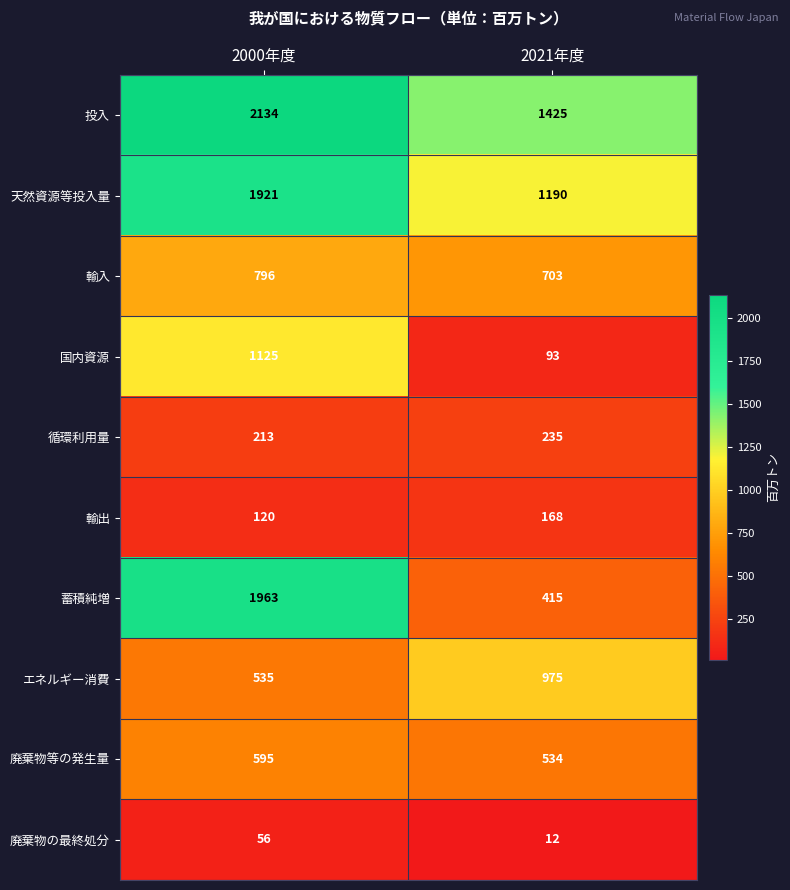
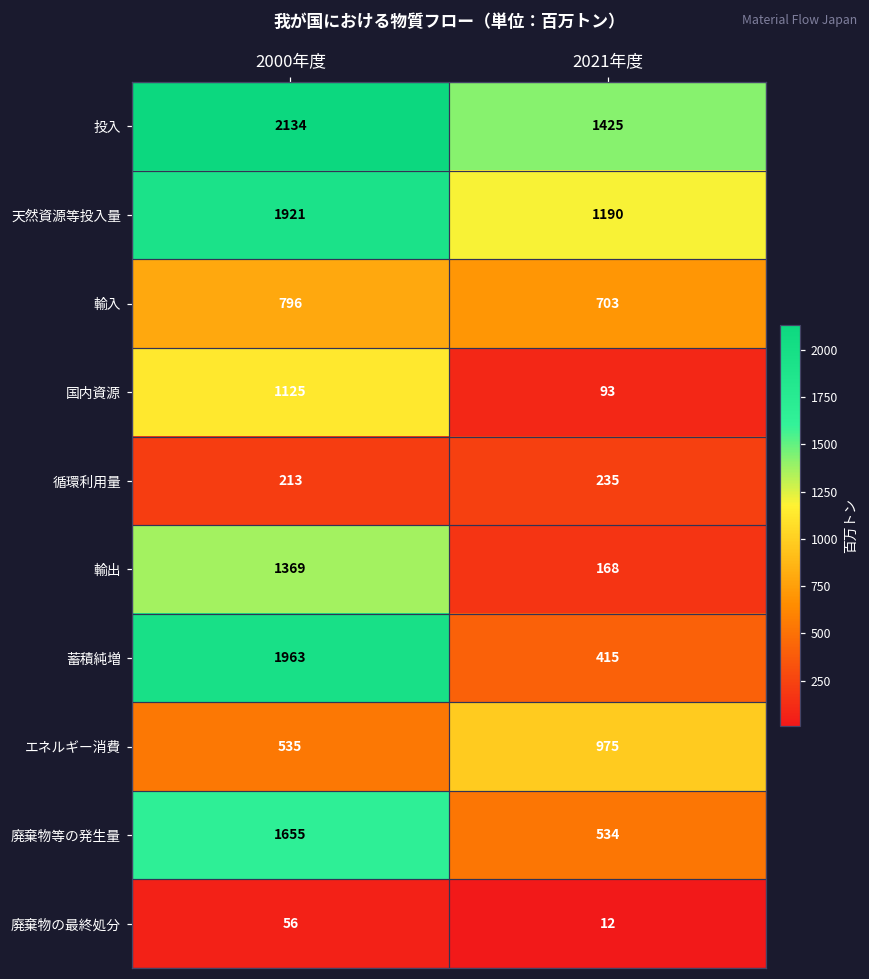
輸出, 2000年度: 120 -> 1369
廃棄物等の発生量, 2000年度: 595 -> 1655
